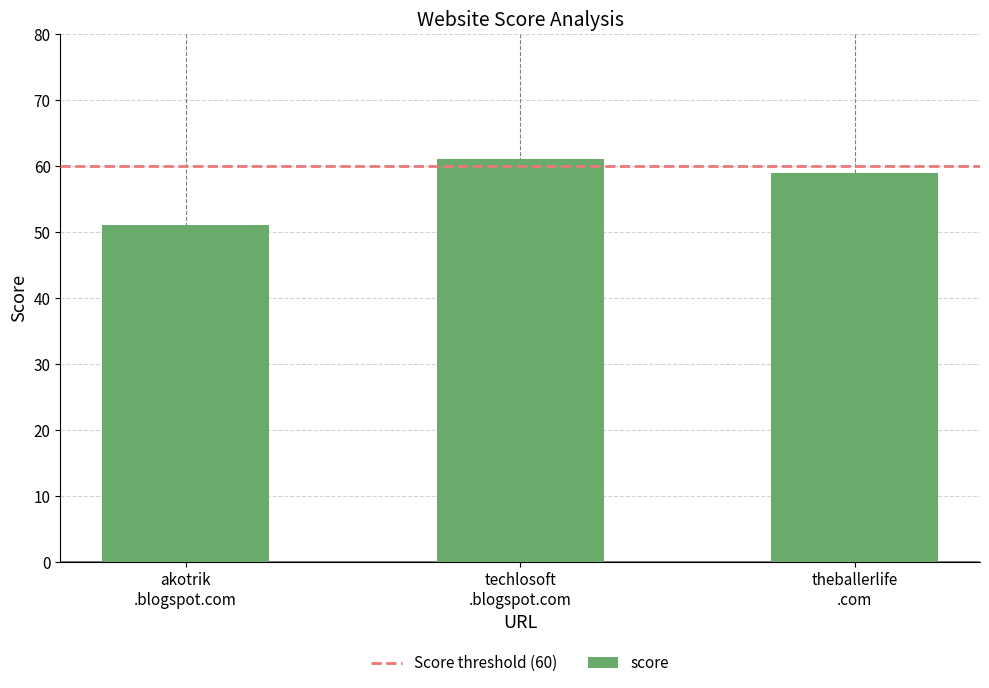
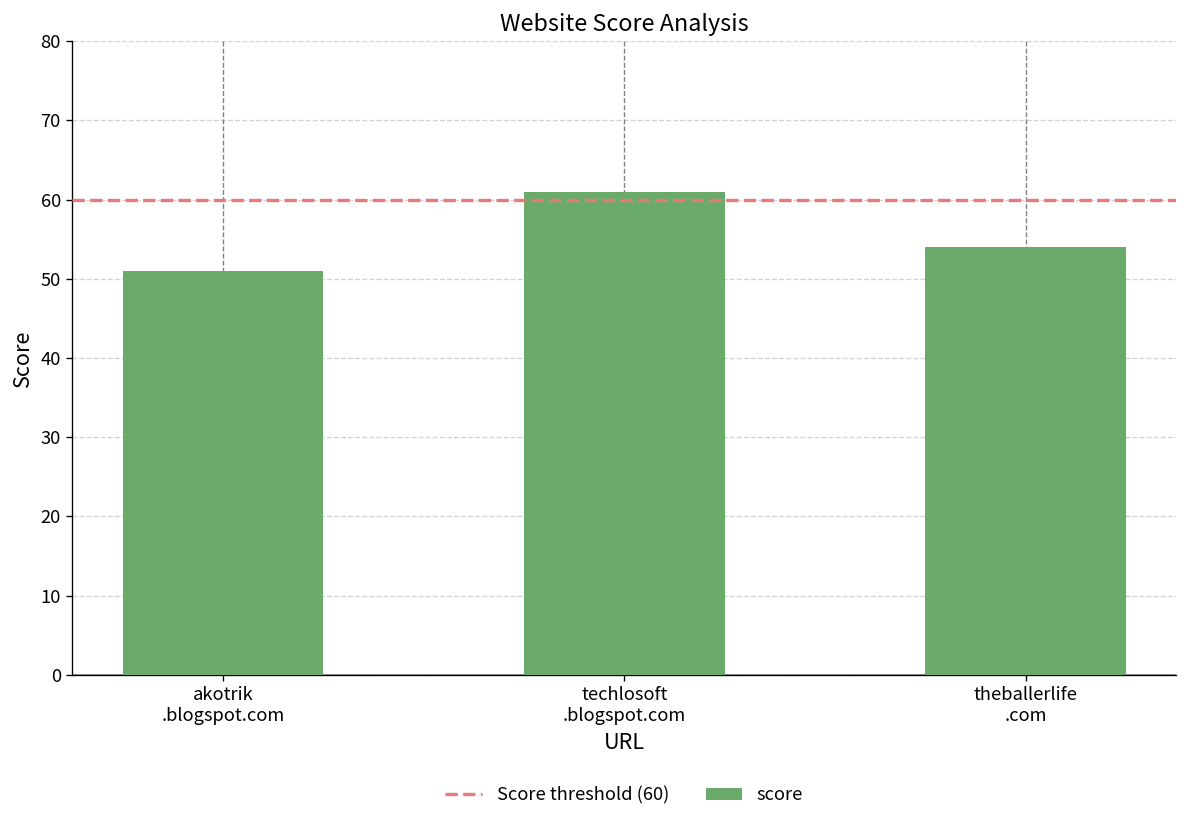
theballerlife .com: 59 -> 54
